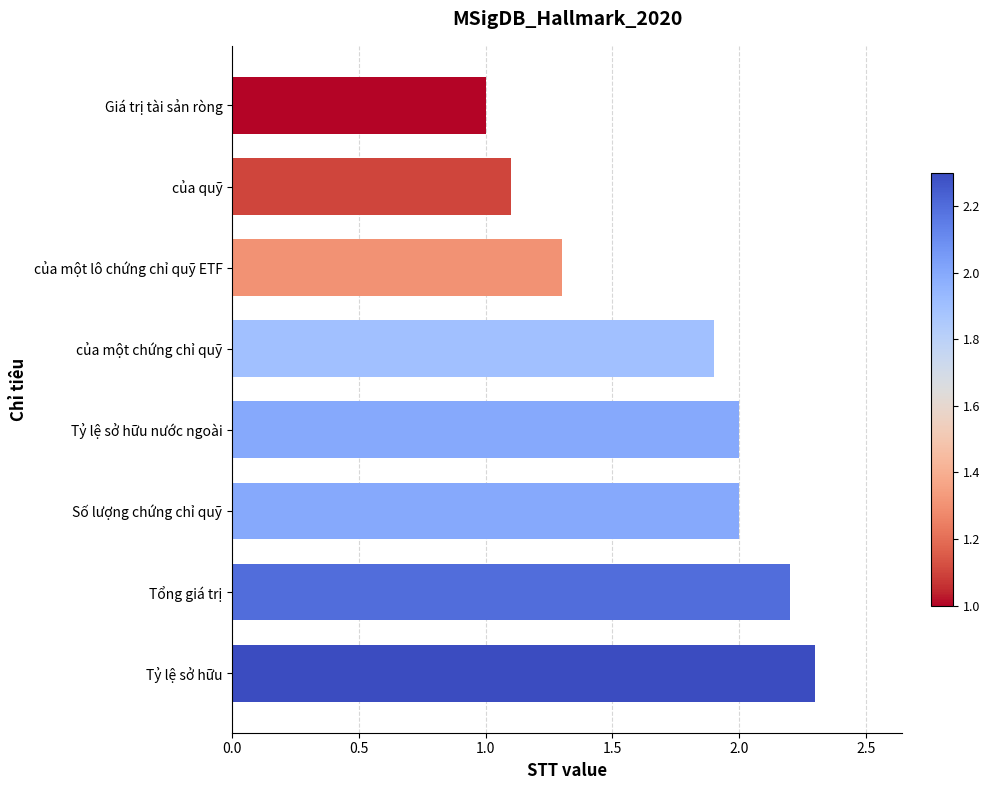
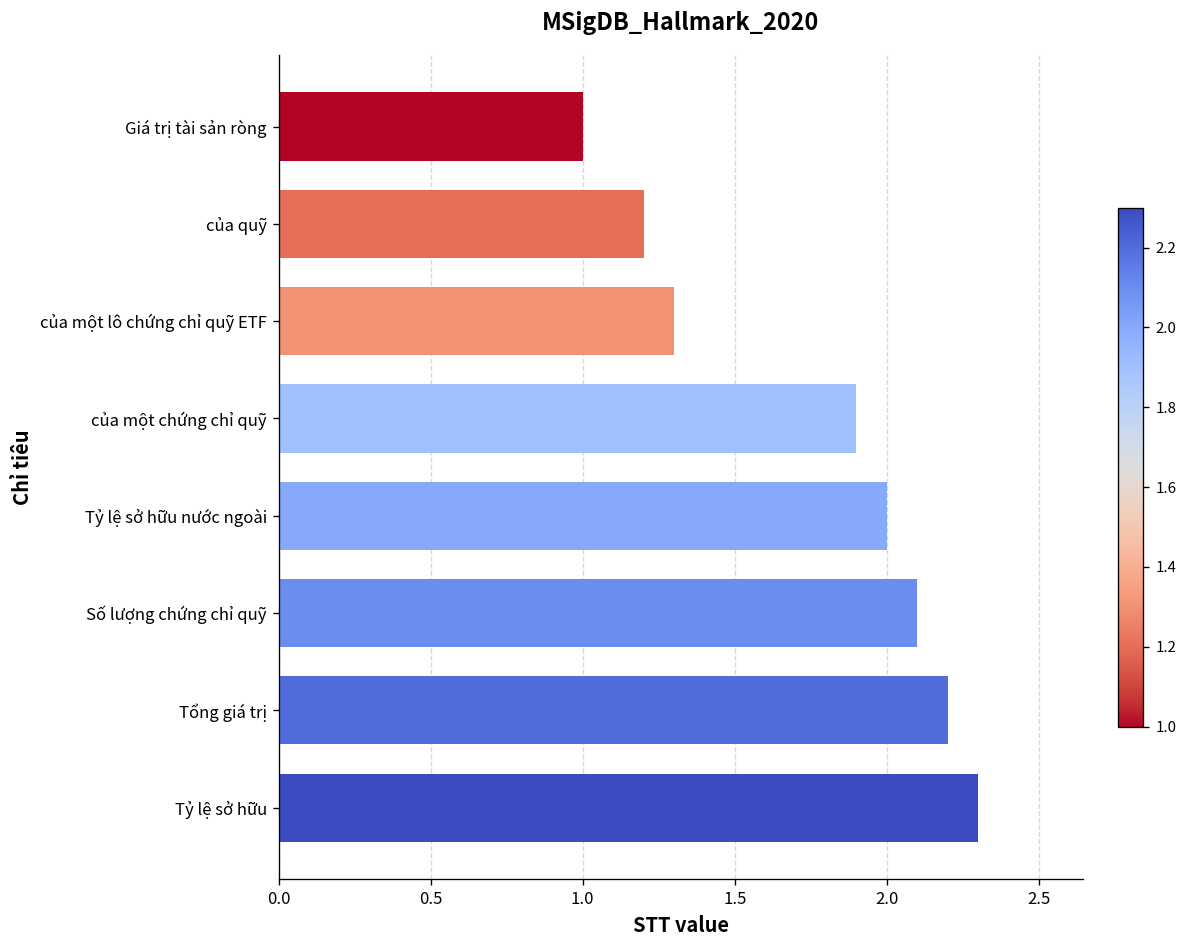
của quỹ: 1.1 -> 1.2
Số lượng chứng chỉ quỹ: 2.0 -> 2.1
